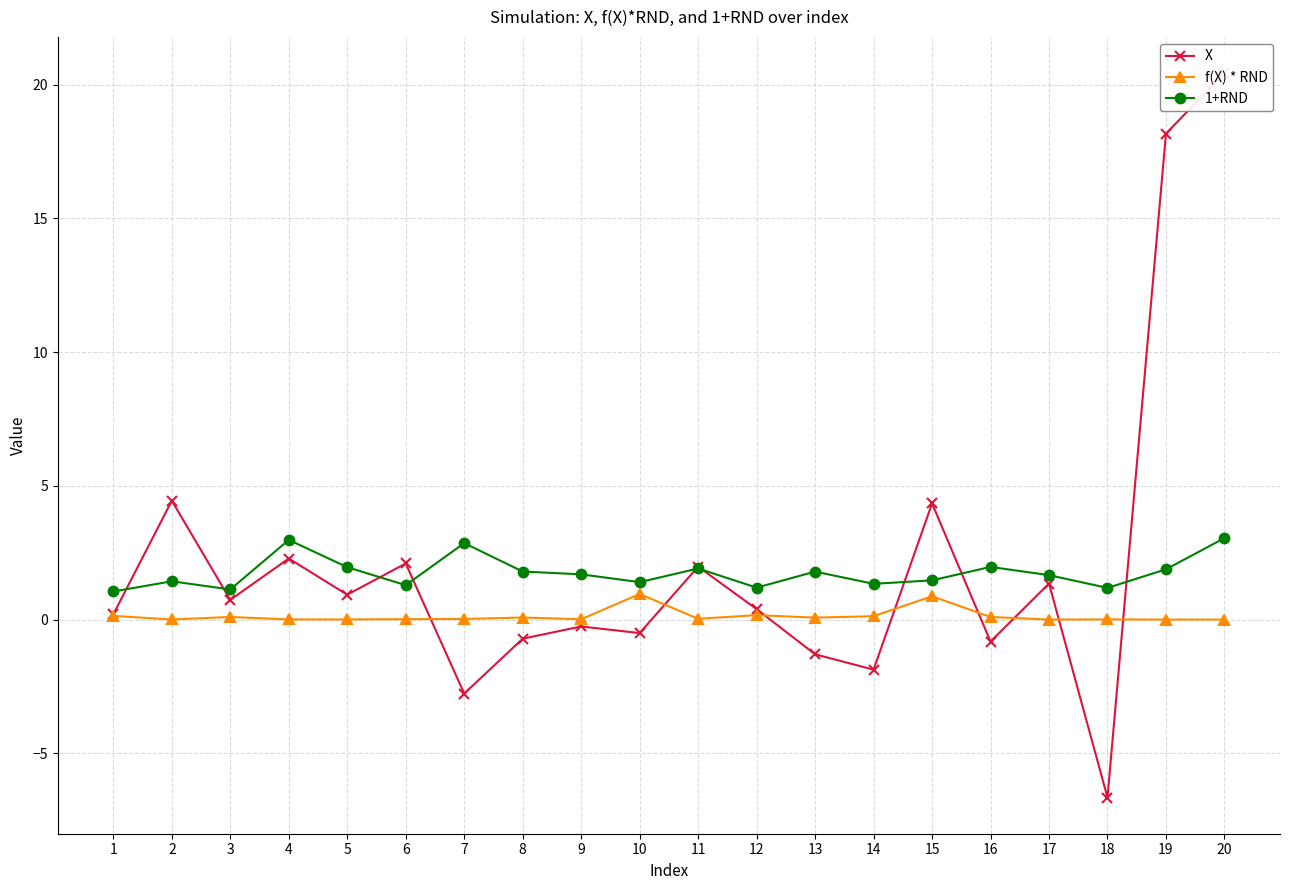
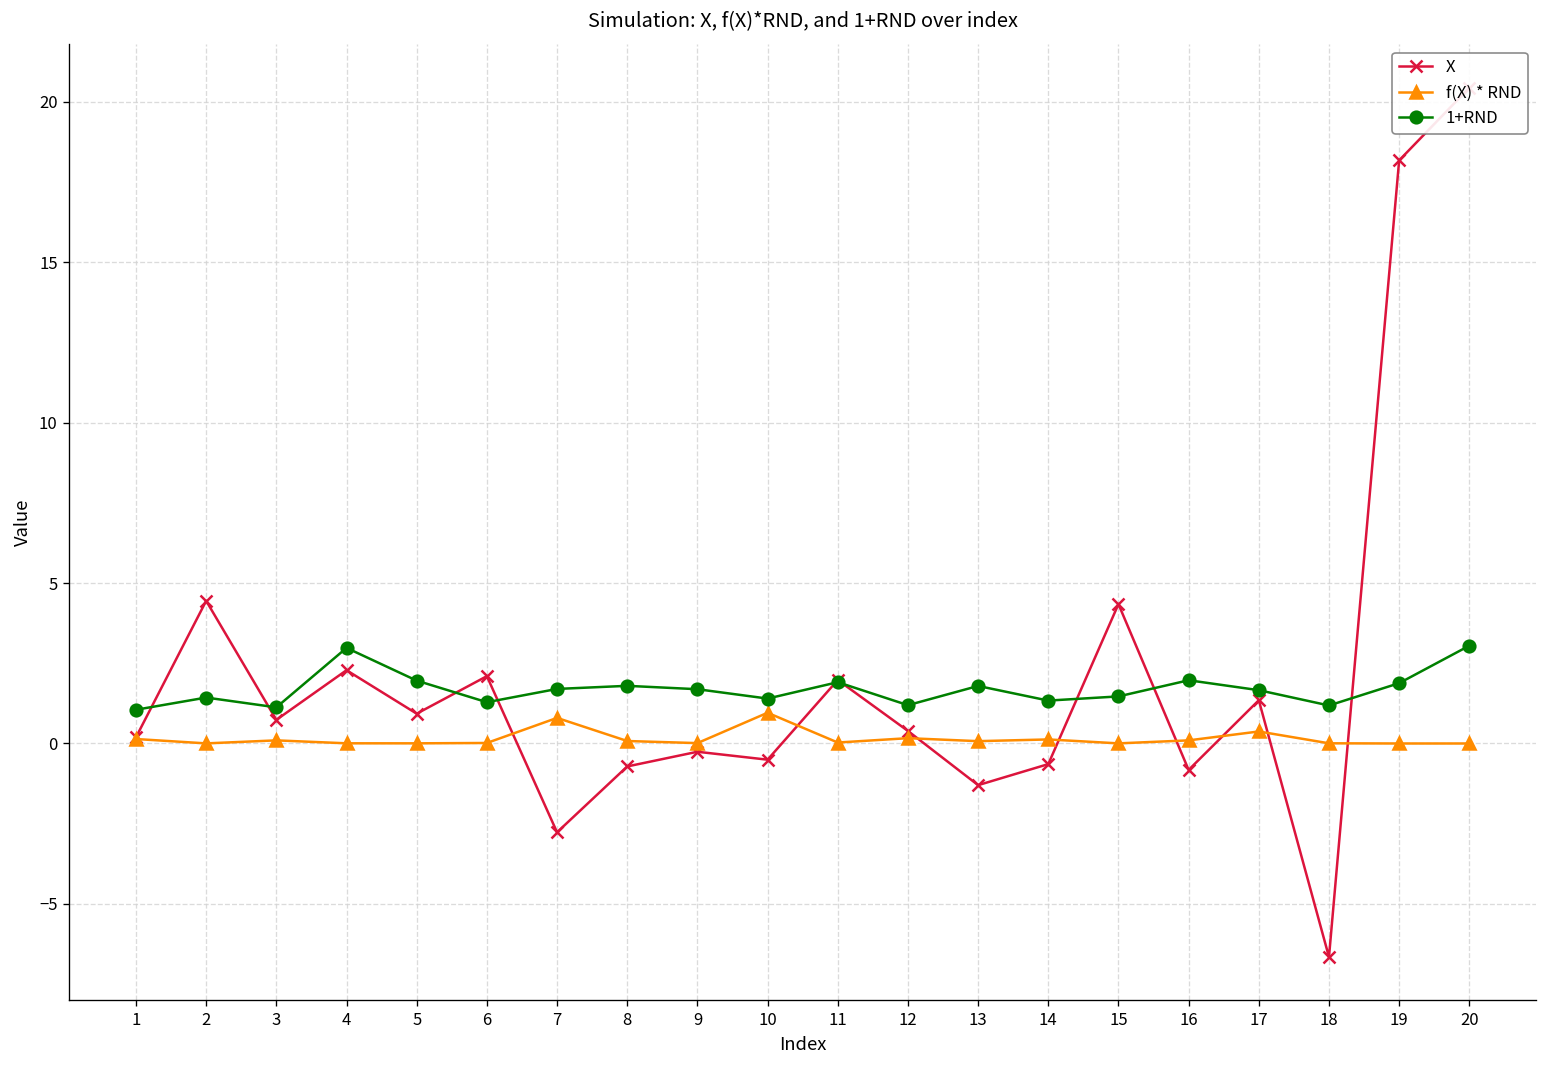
f(X) * RND, 7: 0.0 -> 0.8
1+RND, 7: 2.9 -> 1.7
X, 14: -1.9 -> -0.6
f(X) * RND, 15: 0.9 -> 0.0
f(X) * RND, 17: 0.0 -> 0.4
